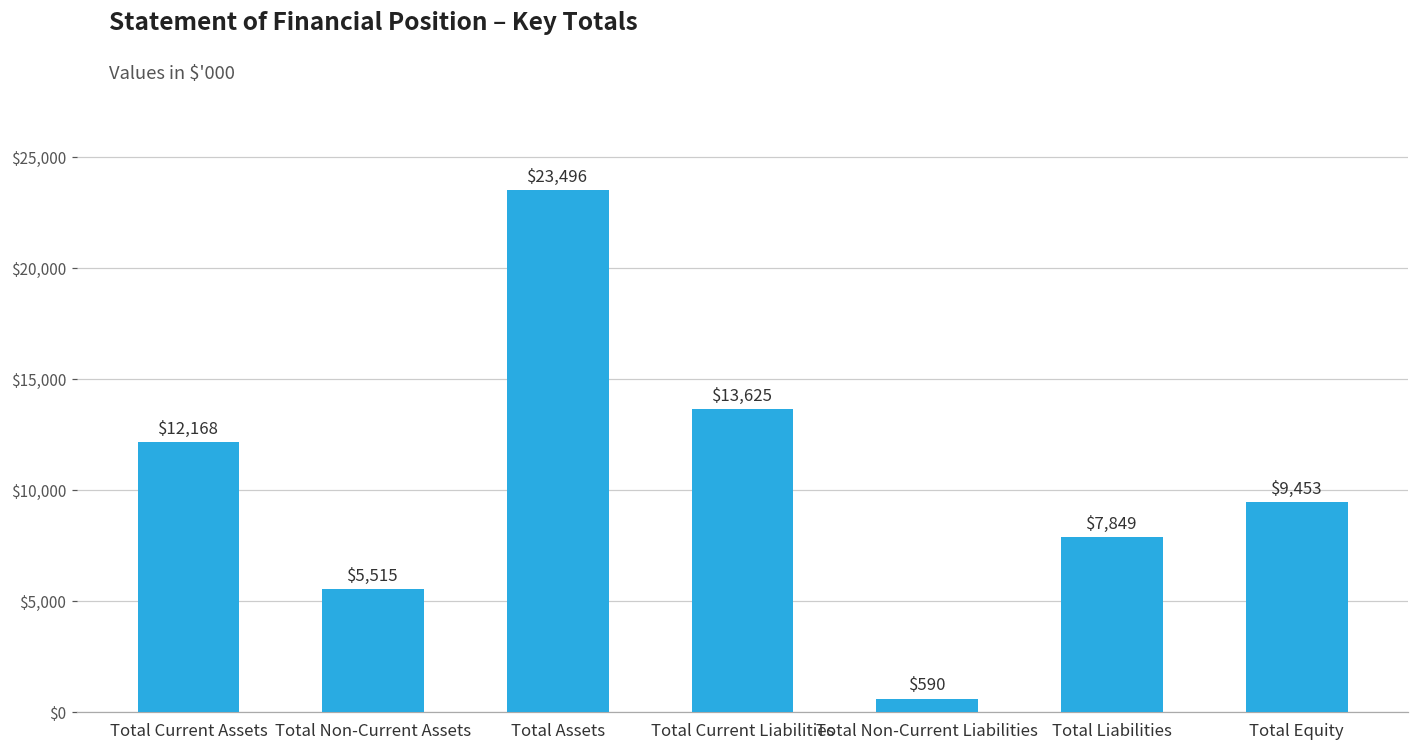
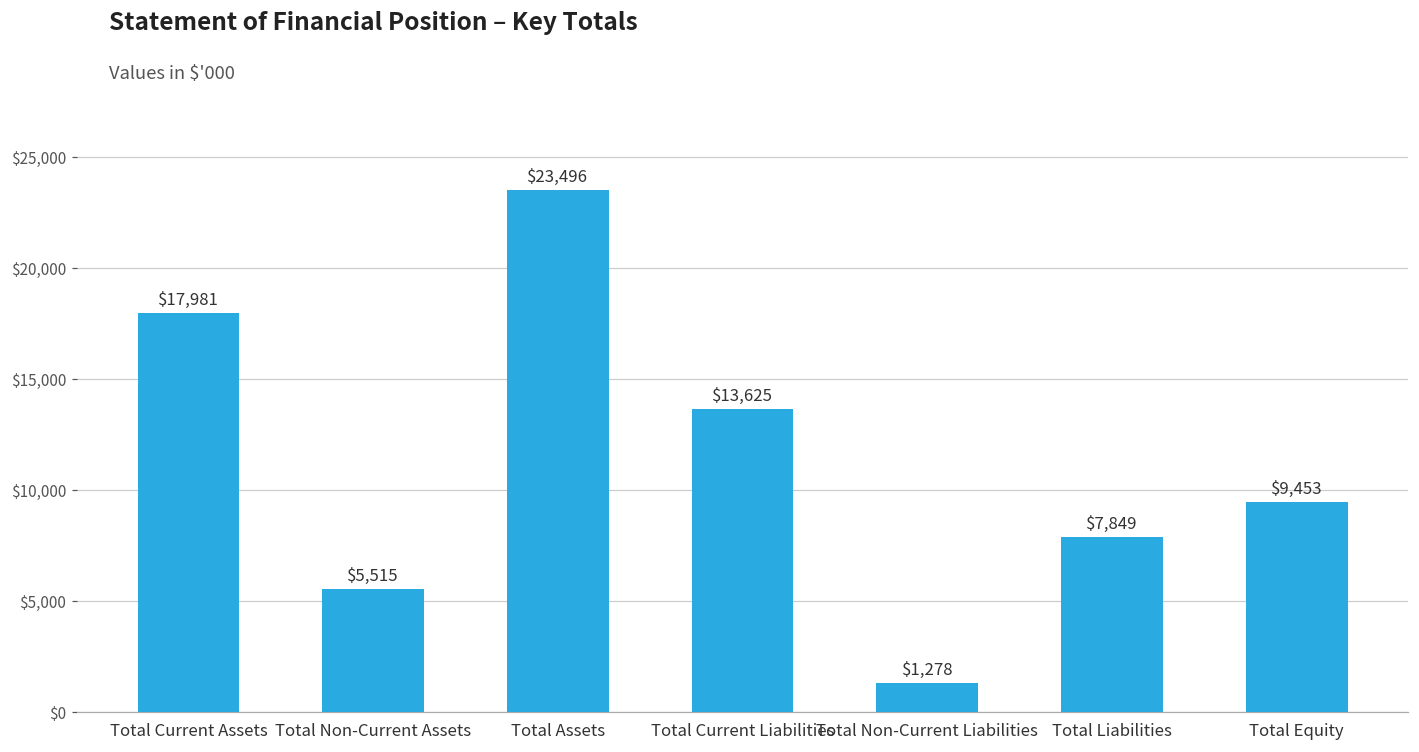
Total Current Assets: $12,168 -> $17,981
Total Non-Current Liabilities: $590 -> $1,278
